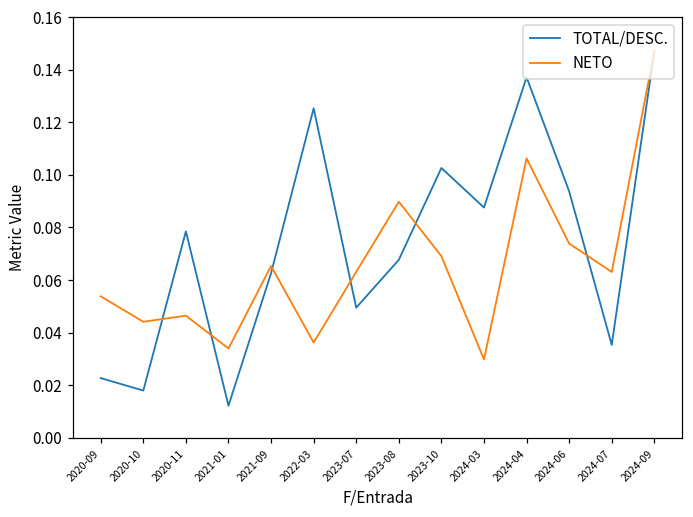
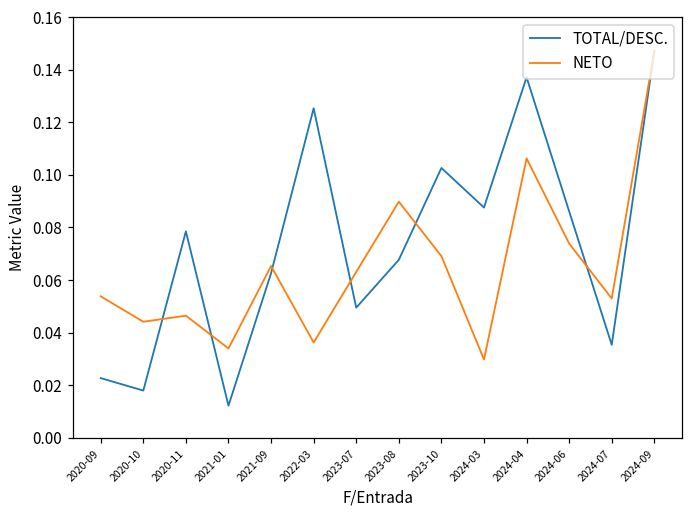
TOTAL/DESC., 2024-06: 0.094 -> 0.086
NETO, 2024-07: 0.063 -> 0.053
